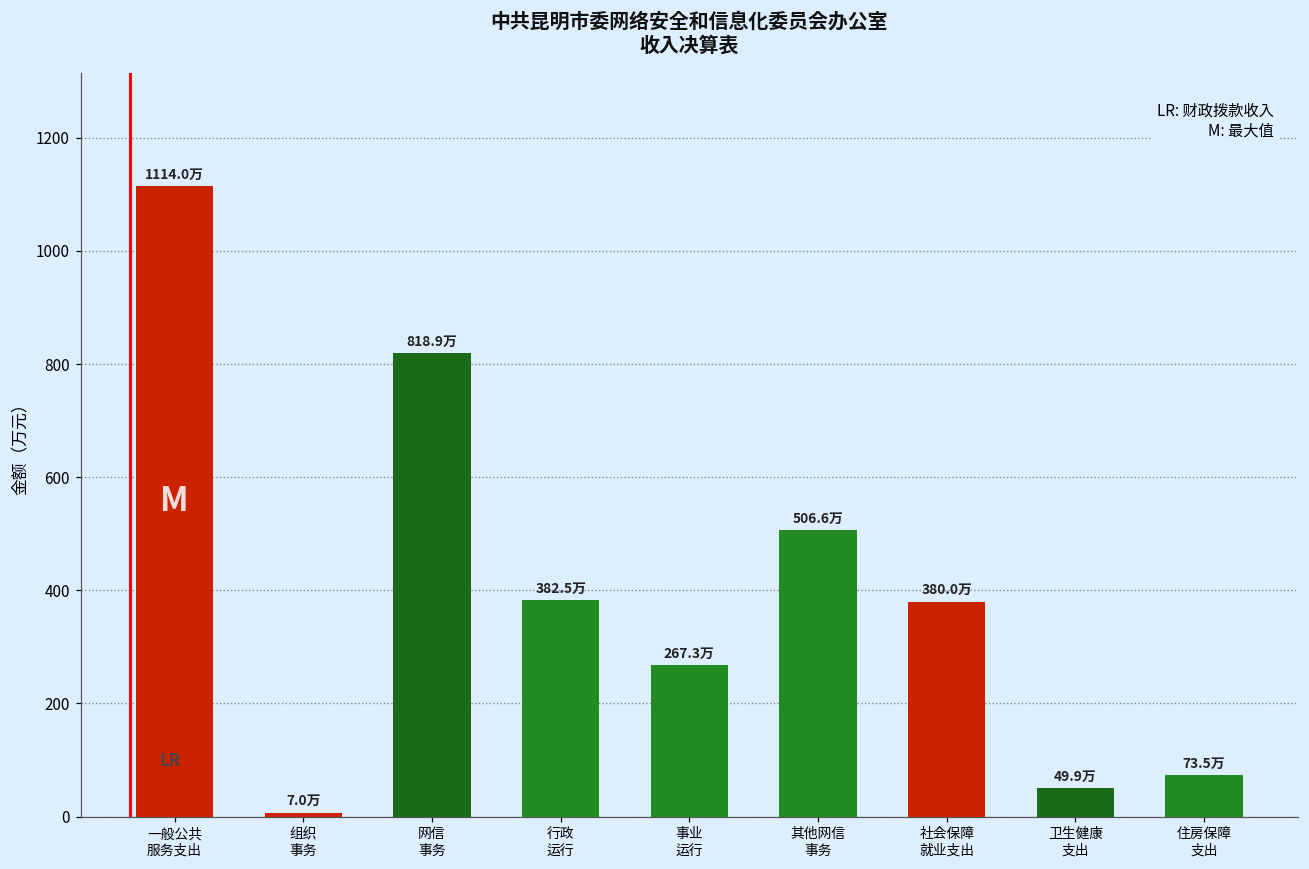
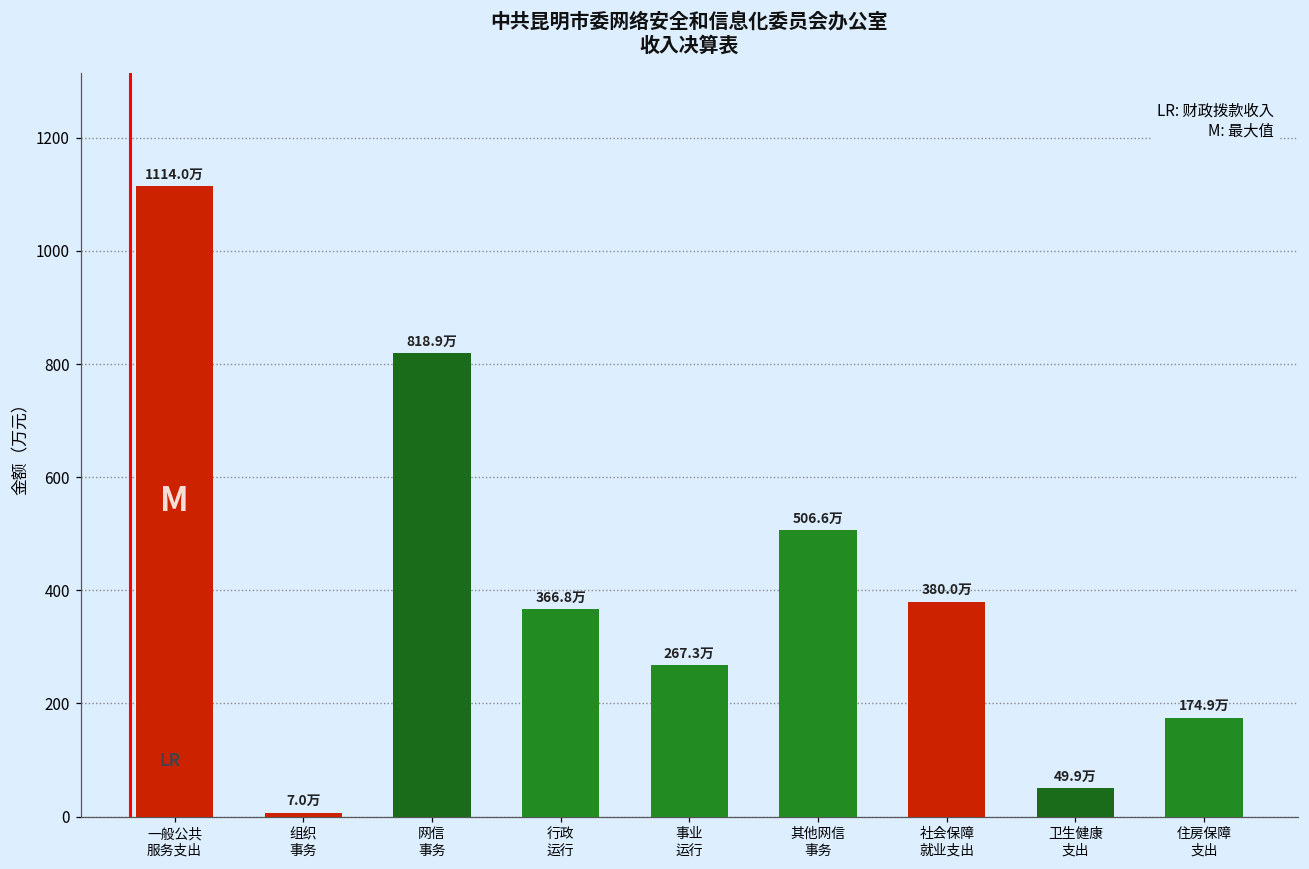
行政 运行: 382.5万 -> 366.8万
住房保障 支出: 73.5万 -> 174.9万
